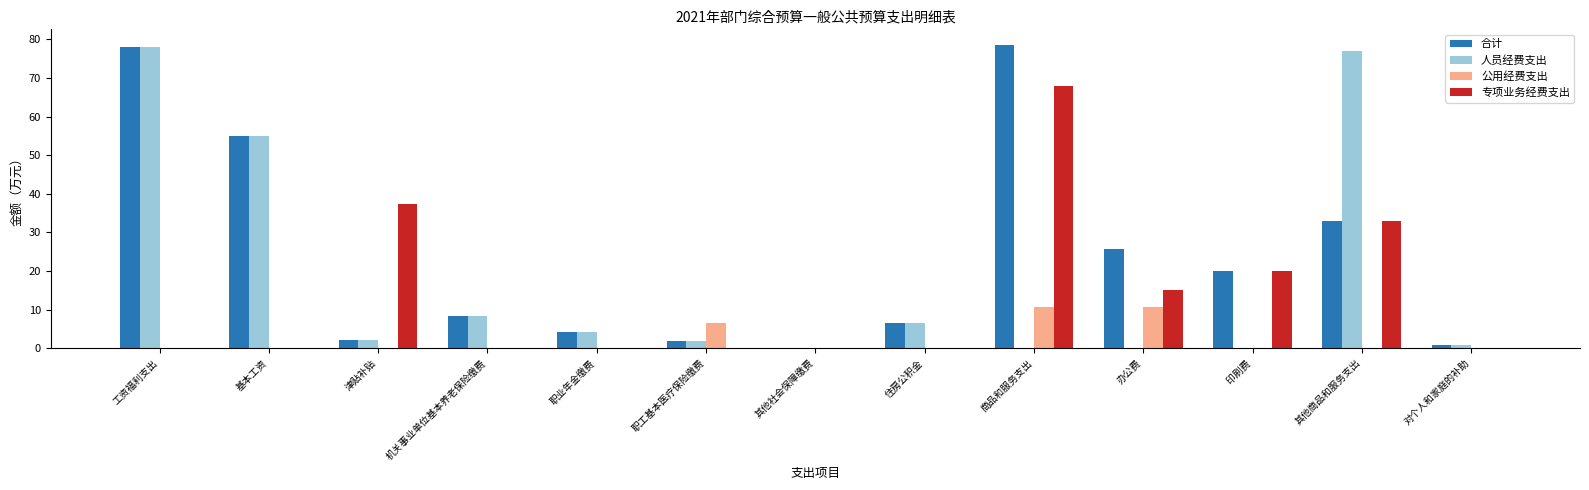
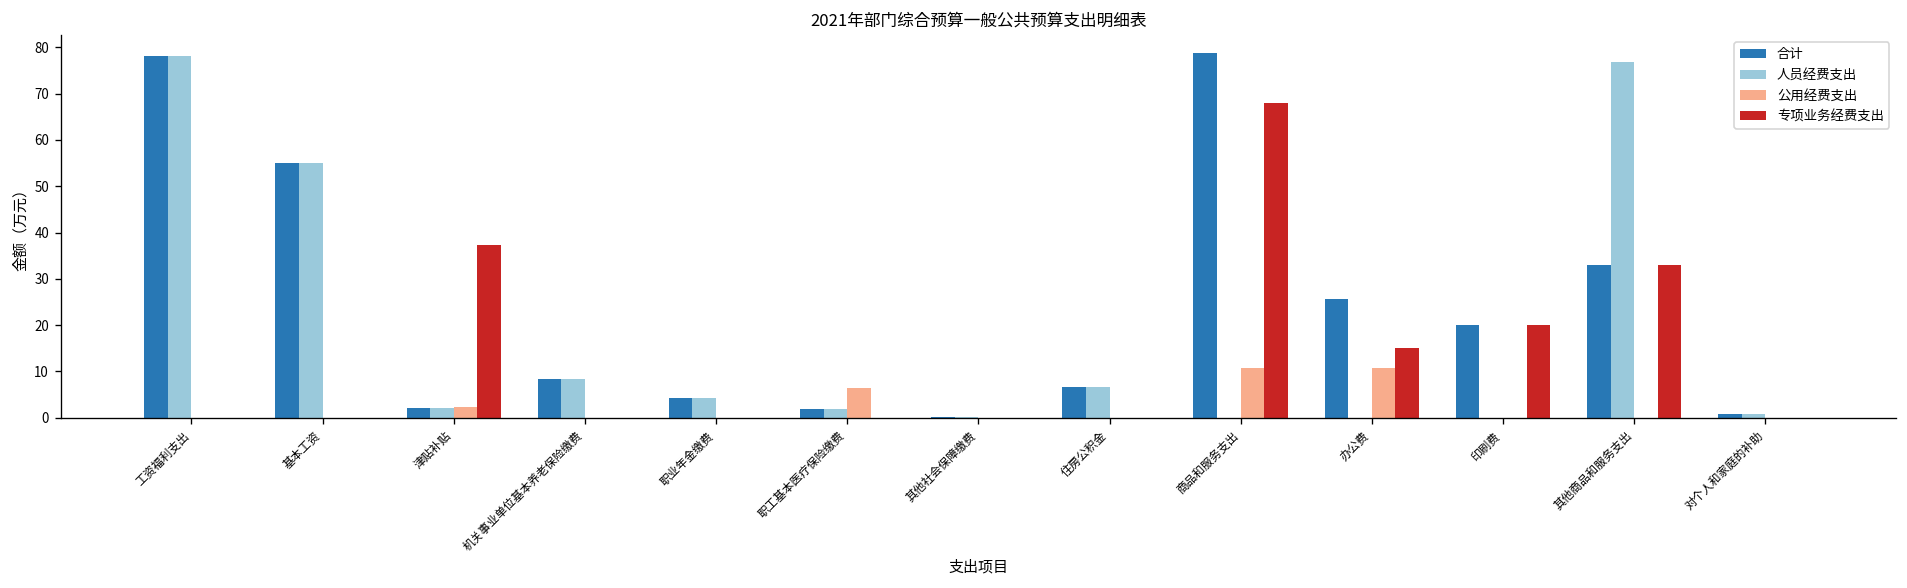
公用经费支出, 津贴补贴: 0 -> 2
